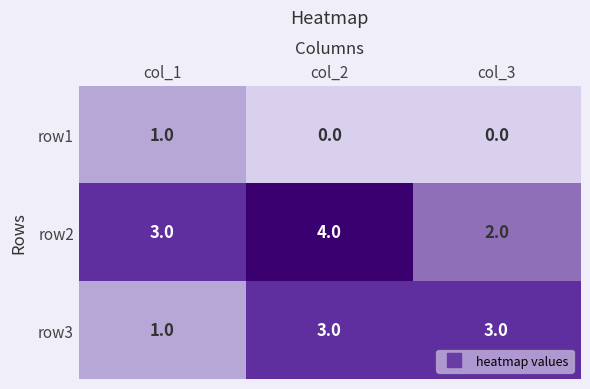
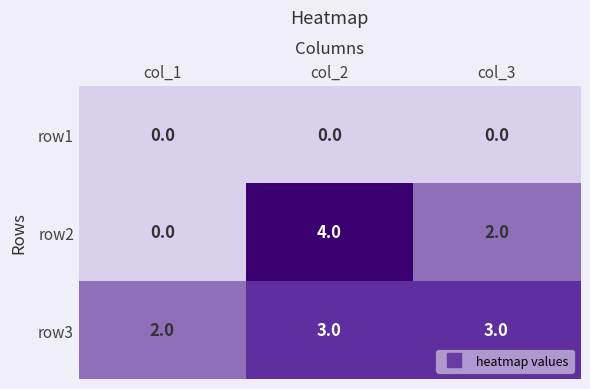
row1, col_1: 1.0 -> 0.0
row2, col_1: 3.0 -> 0.0
row3, col_1: 1.0 -> 2.0
